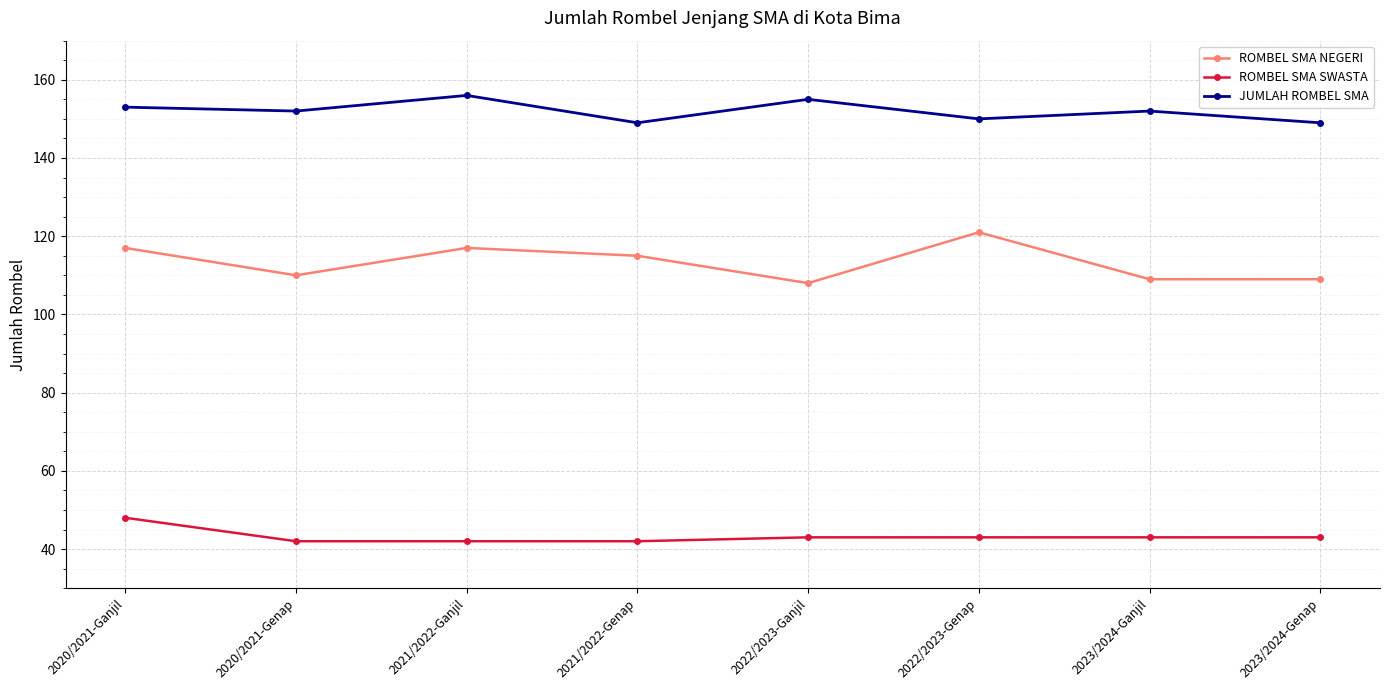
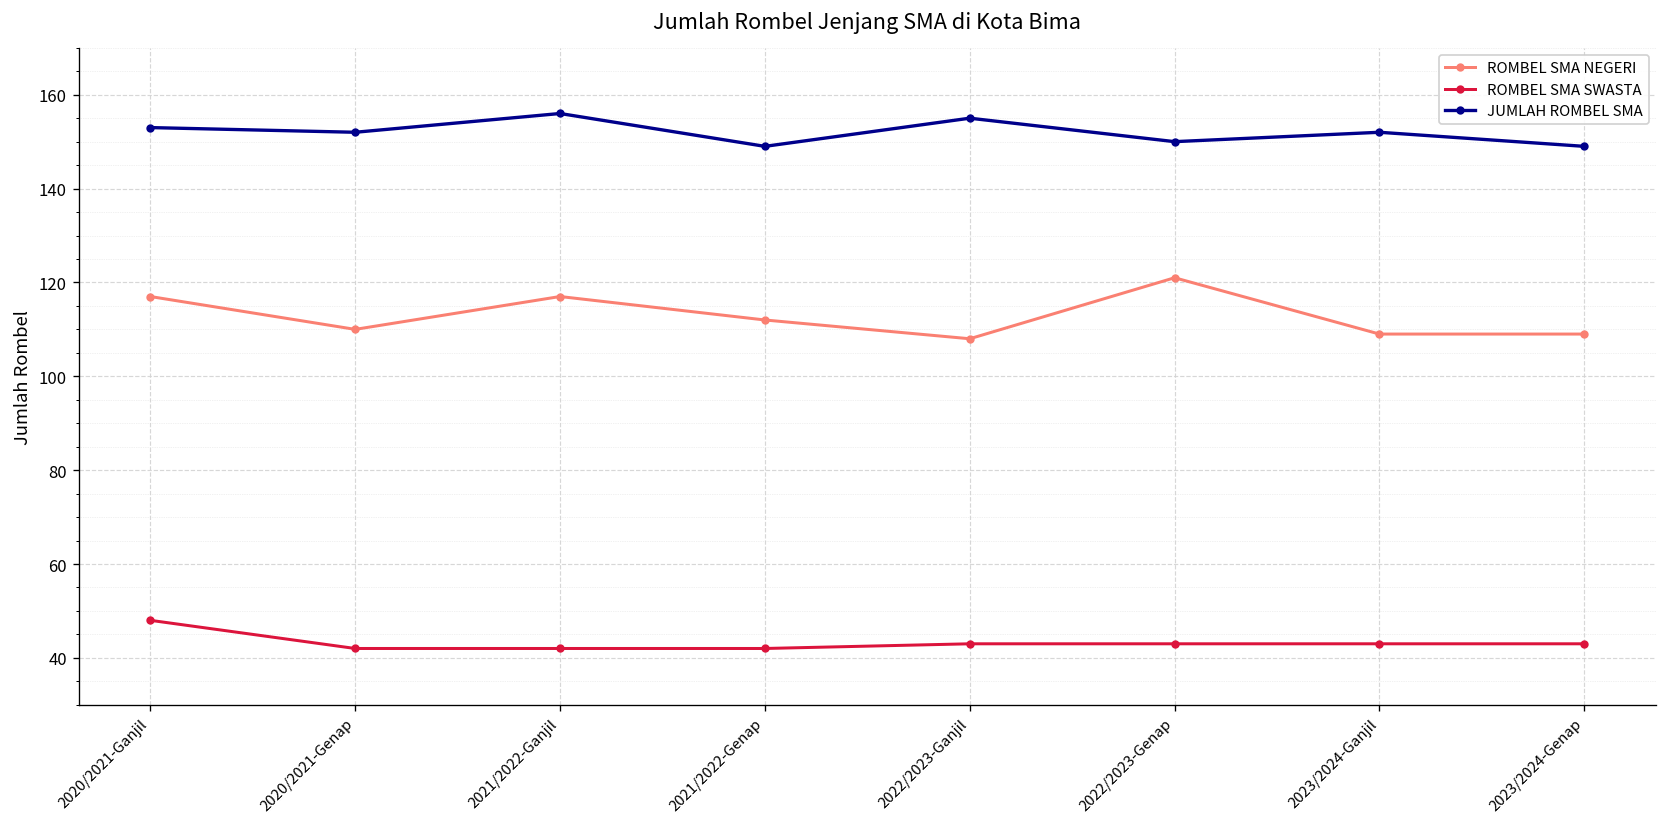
ROMBEL SMA NEGERI, 2021/2022-Genap: 115 -> 112
